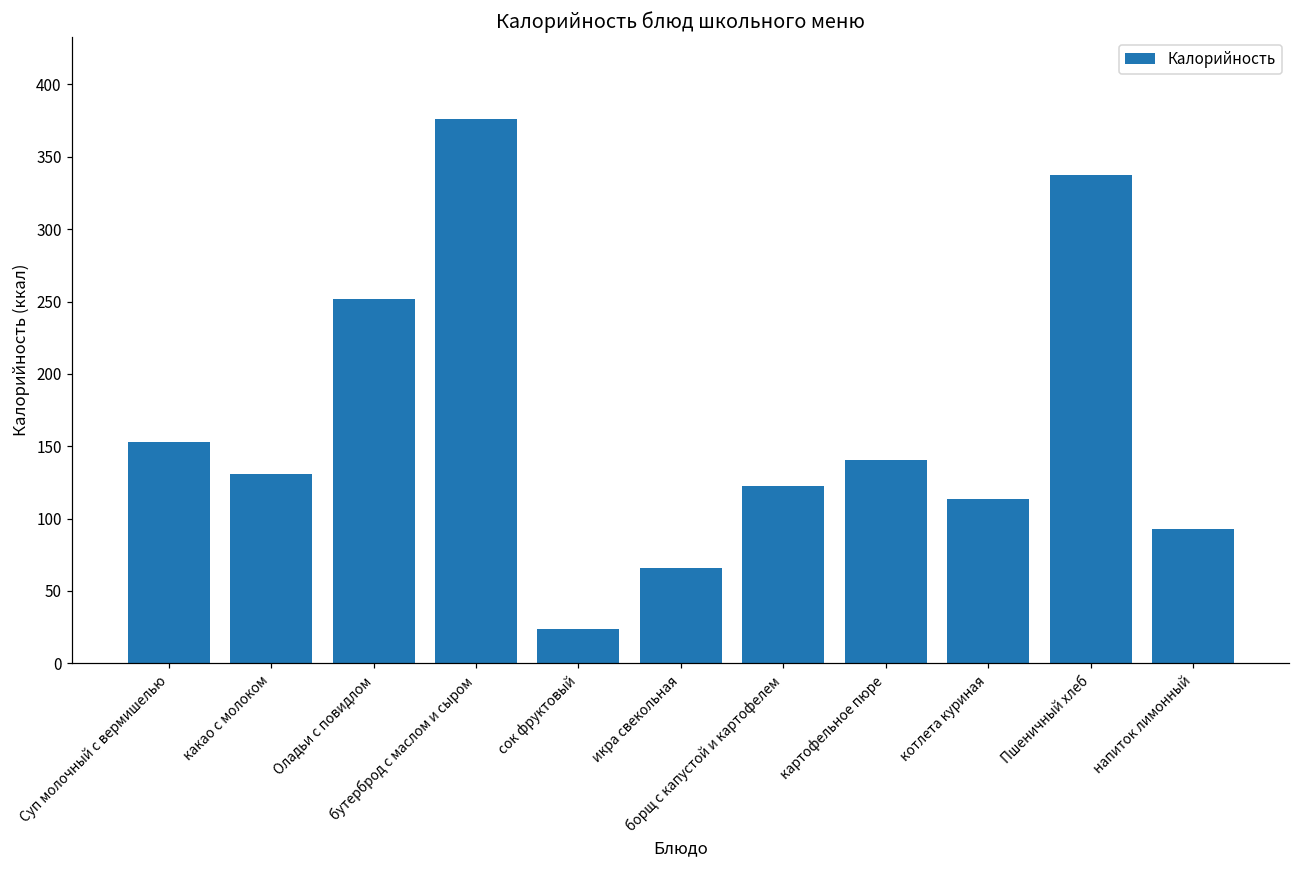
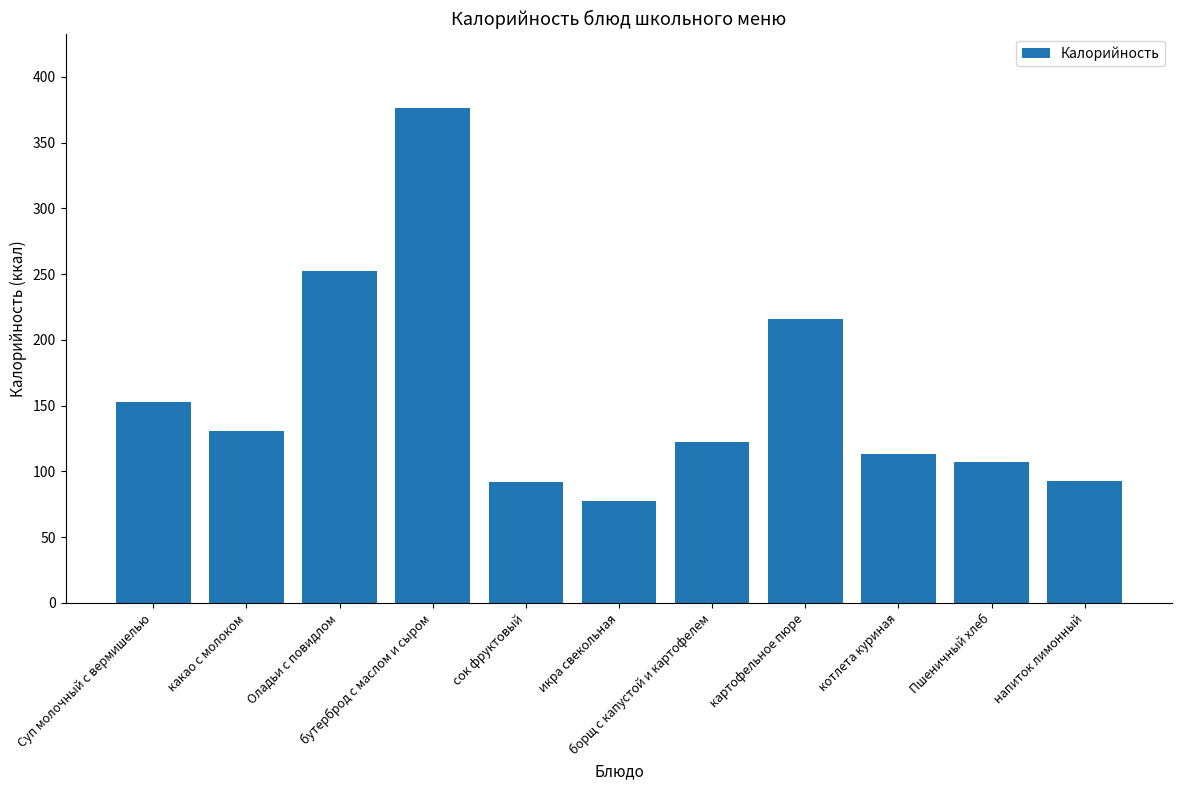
сок фруктовый: 24 -> 92
икра свекольная: 66 -> 77
картофельное пюре: 140 -> 216
Пшеничный хлеб: 338 -> 107
